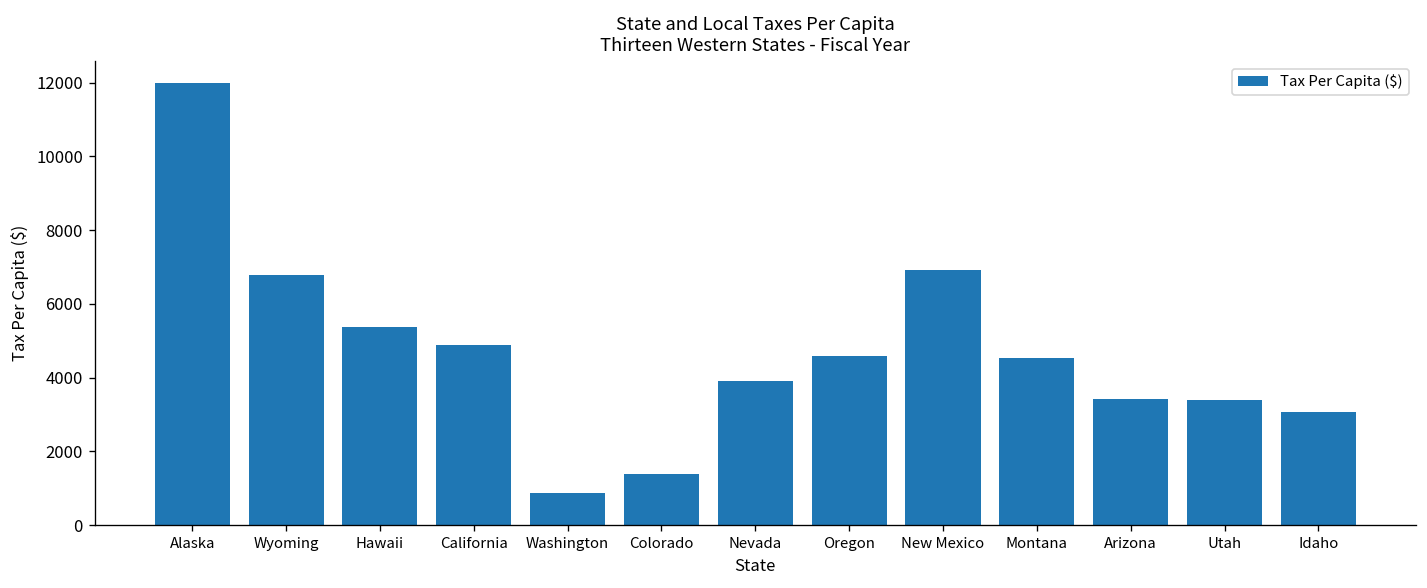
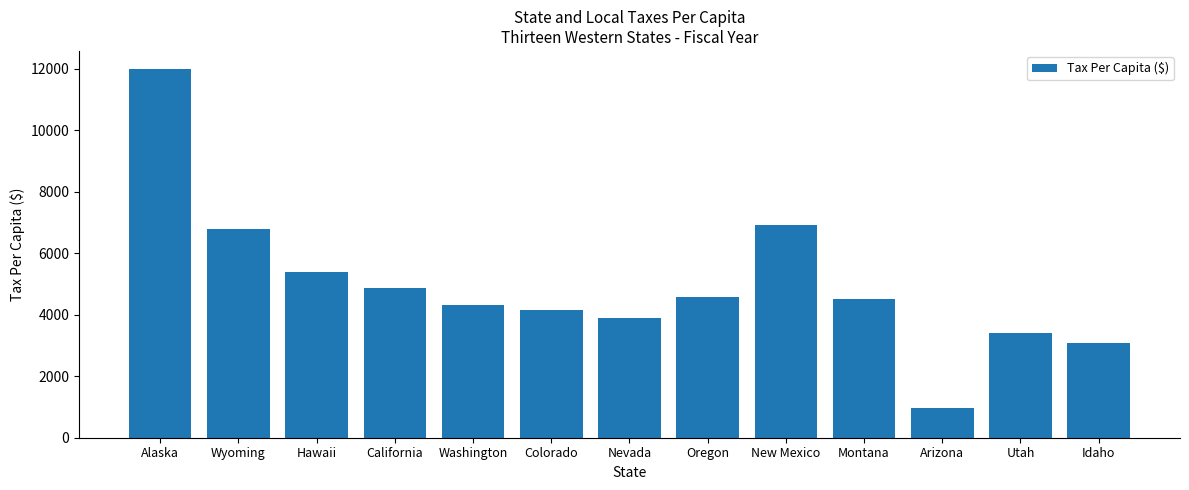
Washington: 900 -> 4300
Colorado: 1400 -> 4100
Arizona: 3400 -> 1000
